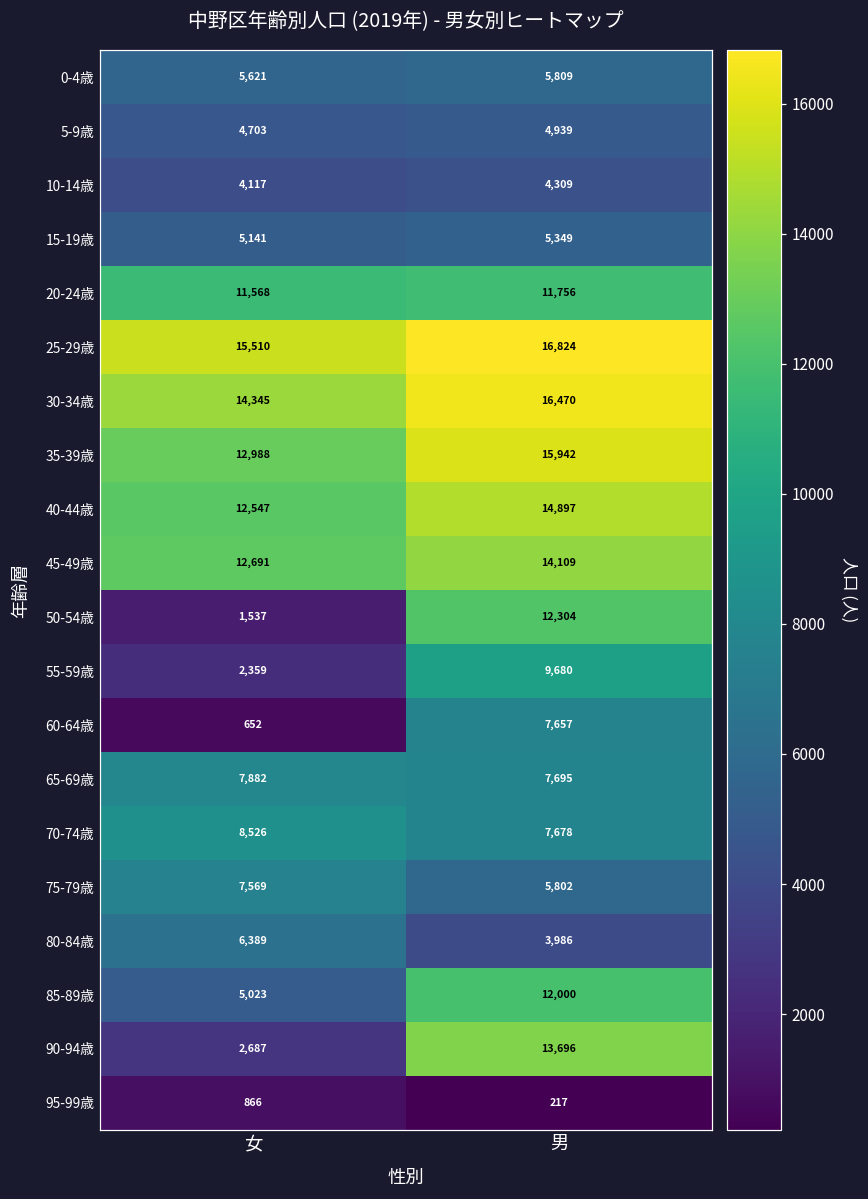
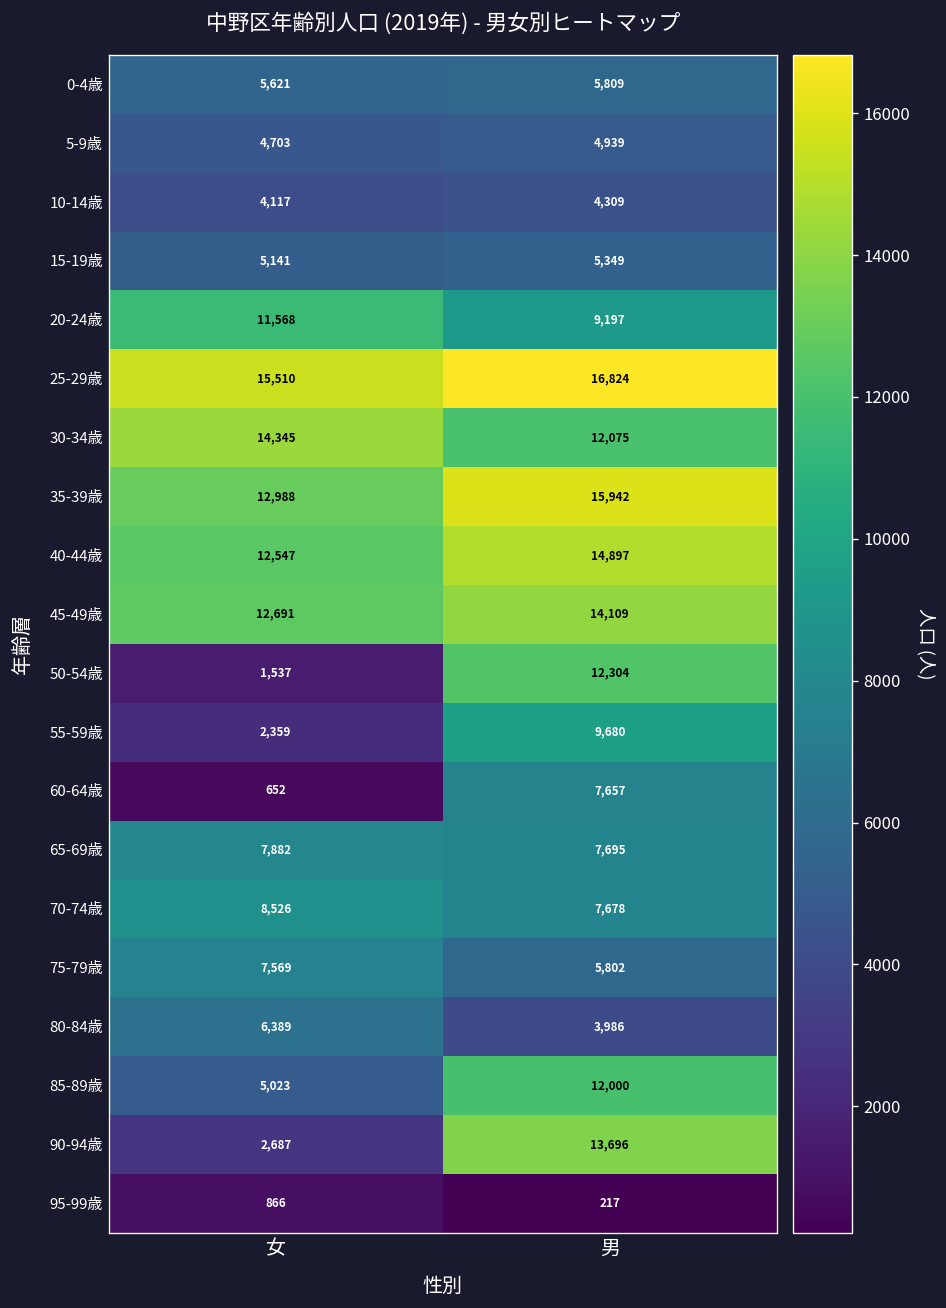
20-24歳, 男: 11,756 -> 9,197
30-34歳, 男: 16,470 -> 12,075
